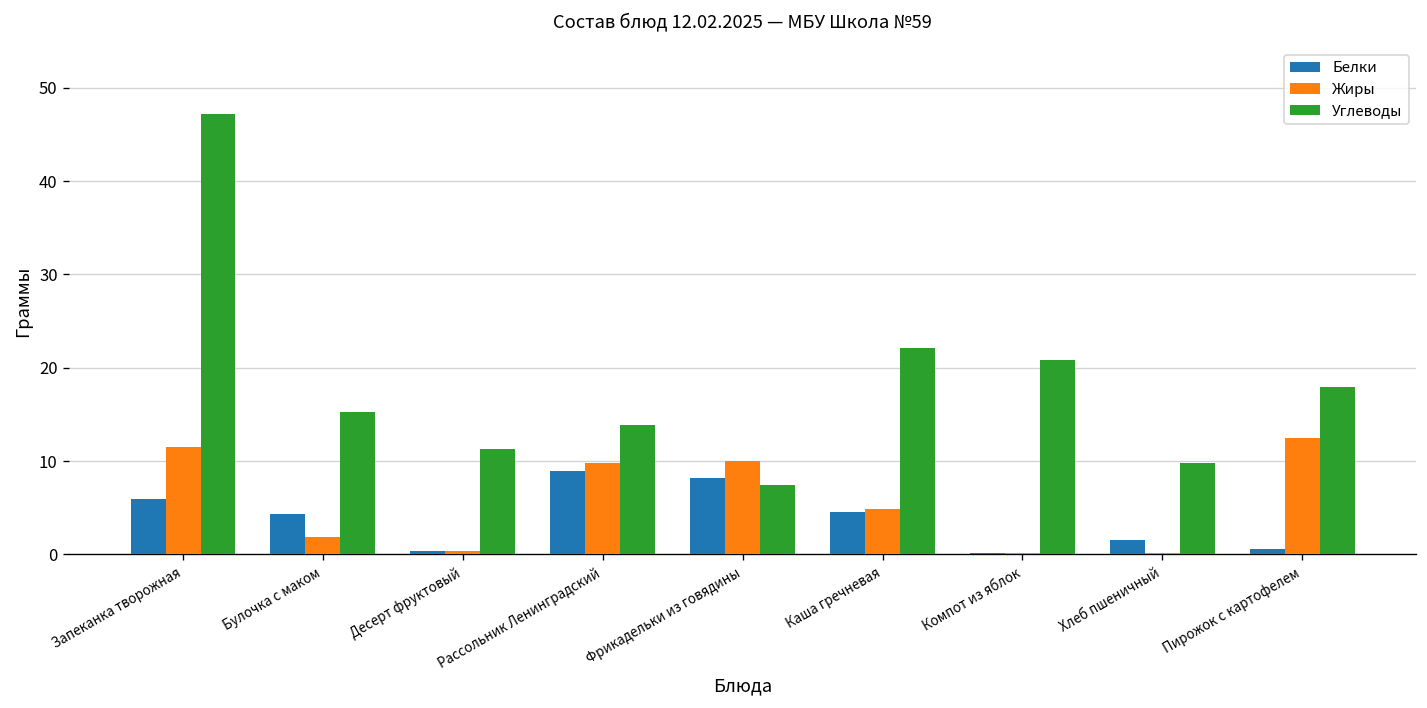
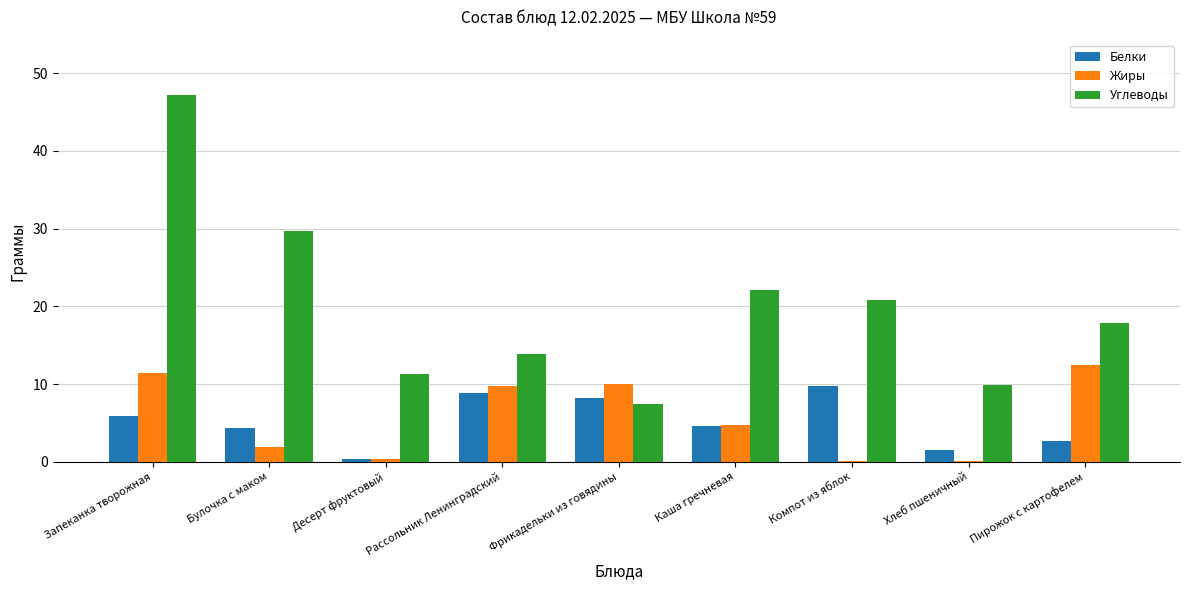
Углеводы, Булочка с маком: 15 -> 30
Белки, Компот из яблок: 0 -> 10
Белки, Пирожок с картофелем: 1 -> 3
